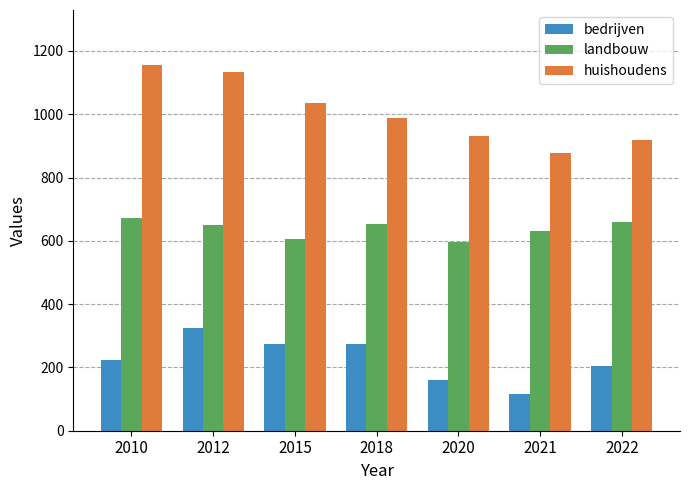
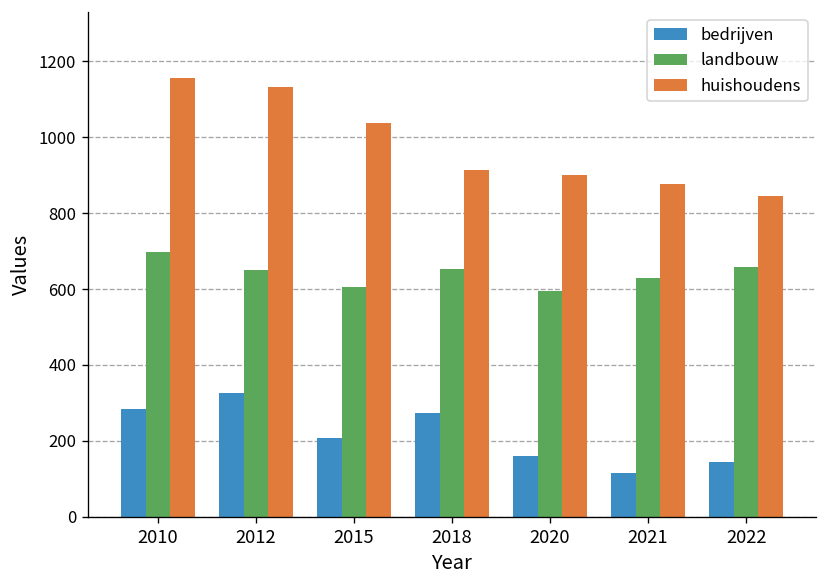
bedrijven, 2010: 230 -> 280
landbouw, 2010: 670 -> 700
bedrijven, 2015: 280 -> 210
huishoudens, 2018: 990 -> 910
huishoudens, 2020: 930 -> 900
bedrijven, 2022: 210 -> 140
huishoudens, 2022: 920 -> 850
